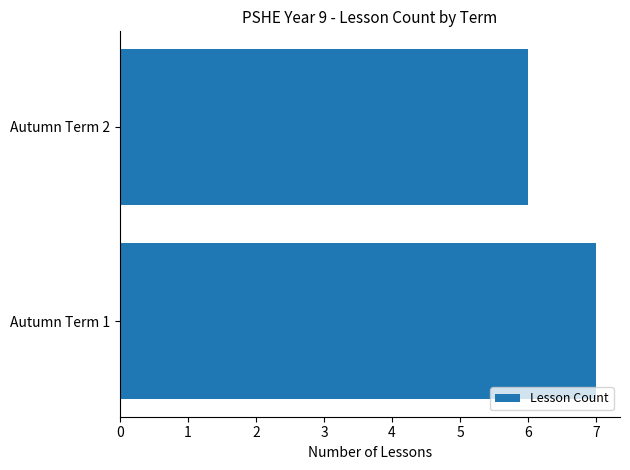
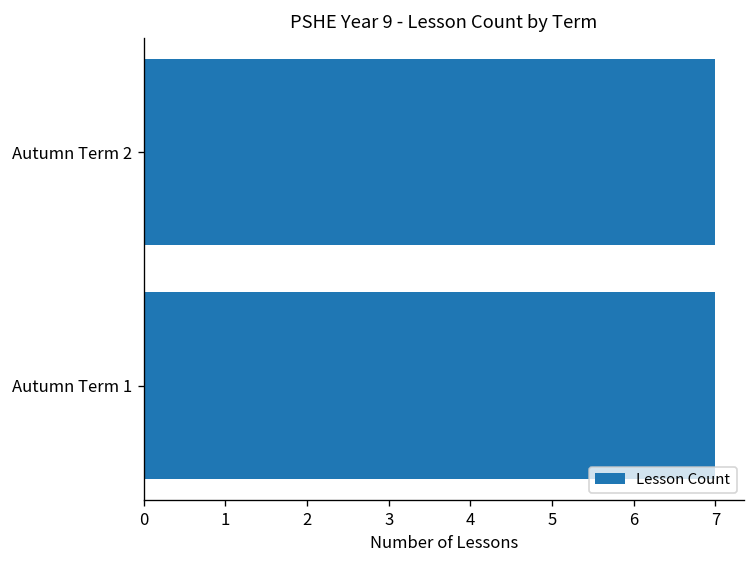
Autumn Term 2: 6 -> 7
